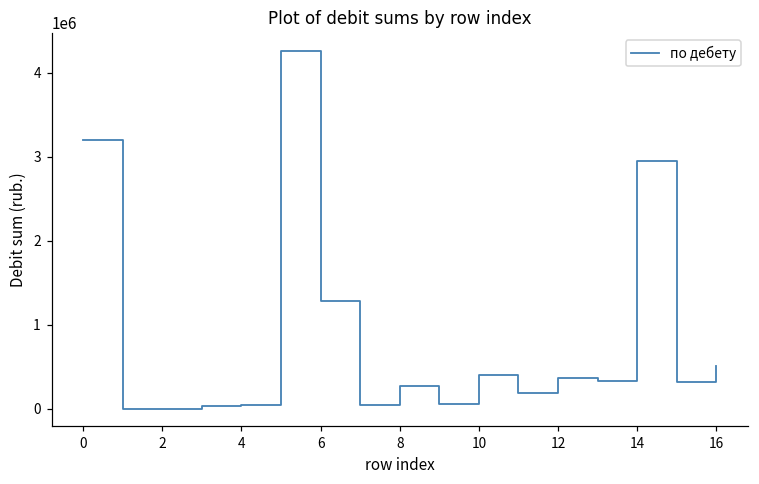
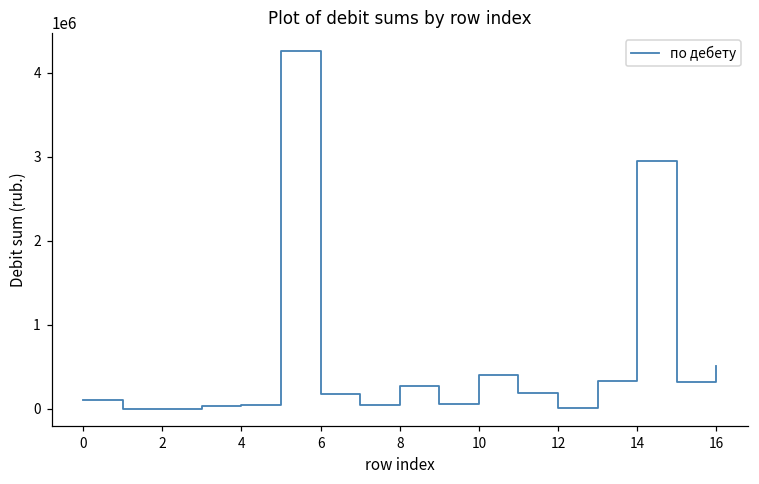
0: 3200000 -> 100000
6: 1300000 -> 200000
12: 400000 -> 0
